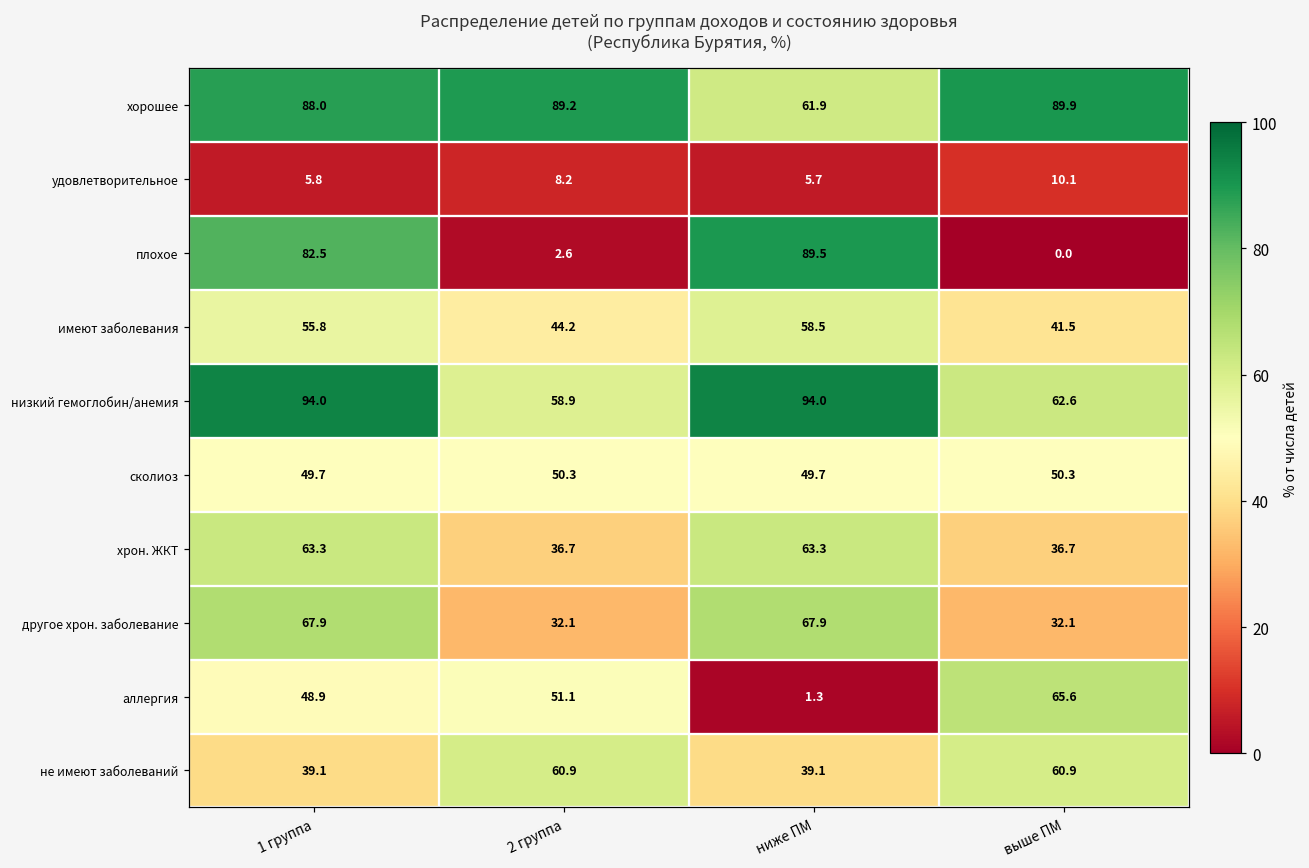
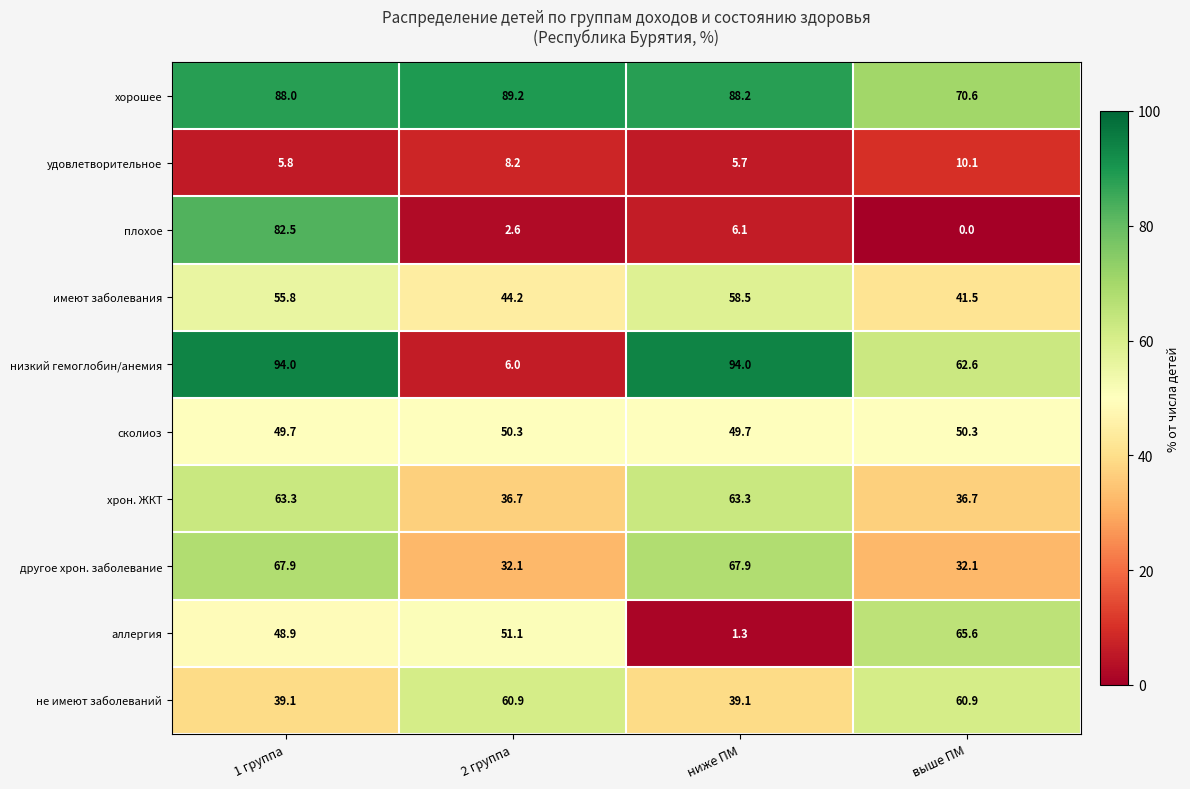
хорошее, ниже ПМ: 61.9 -> 88.2
хорошее, выше ПМ: 89.9 -> 70.6
плохое, ниже ПМ: 89.5 -> 6.1
низкий гемоглобин/анемия, 2 группа: 58.9 -> 6.0
